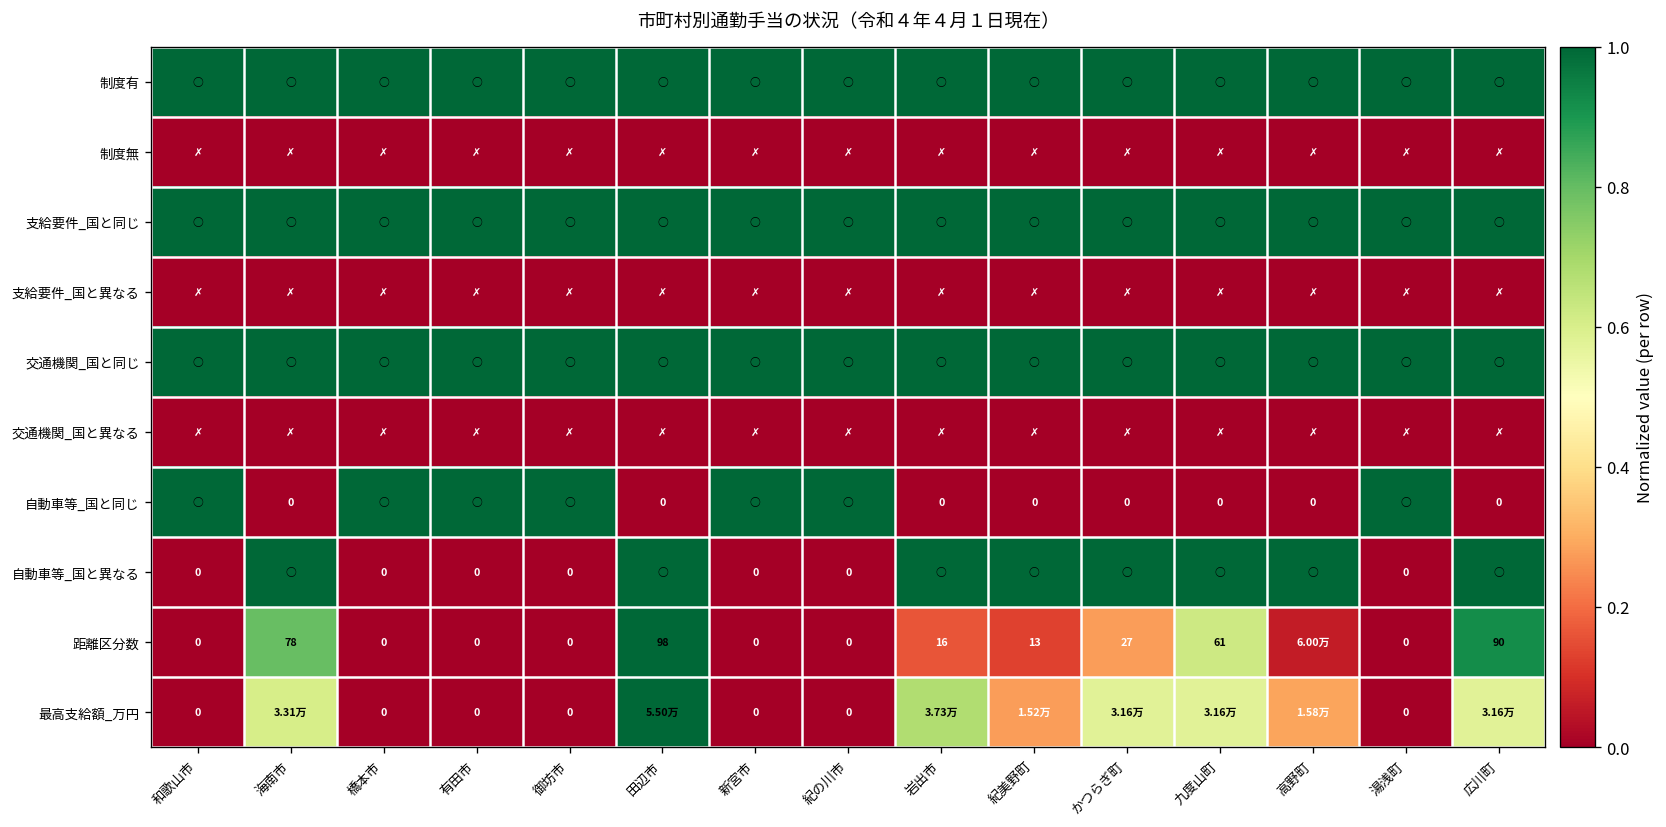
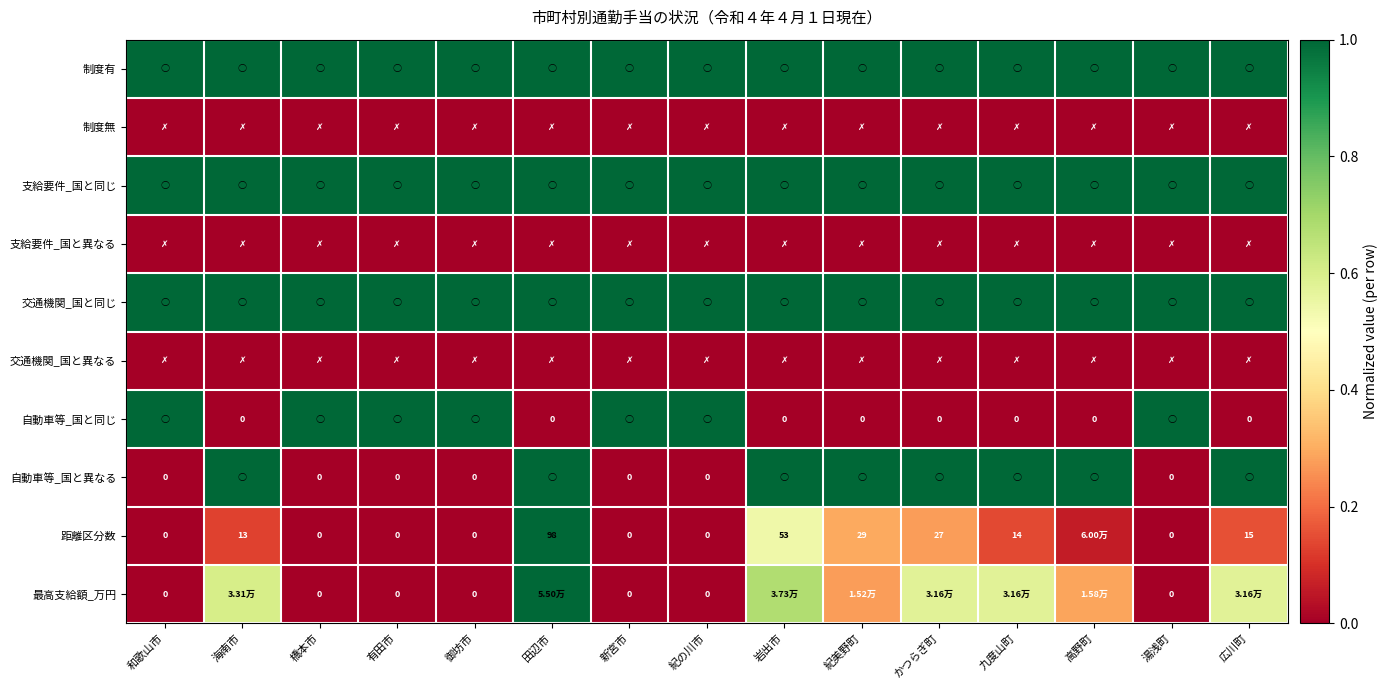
距離区分数, 海南市: 78 -> 13
距離区分数, 岩出市: 16 -> 53
距離区分数, 紀美野町: 13 -> 29
距離区分数, 九度山町: 61 -> 14
距離区分数, 広川町: 90 -> 15
